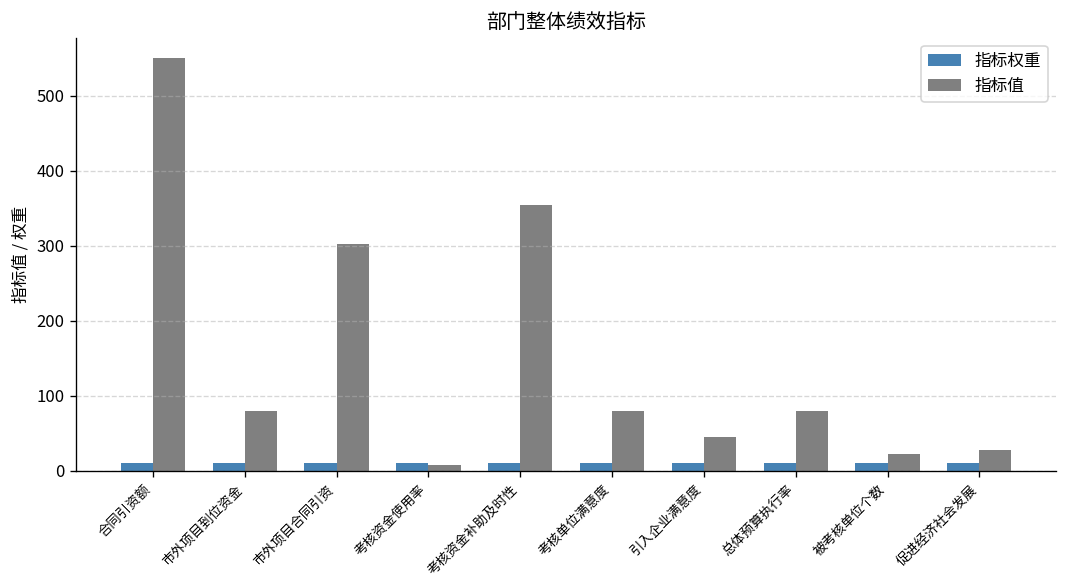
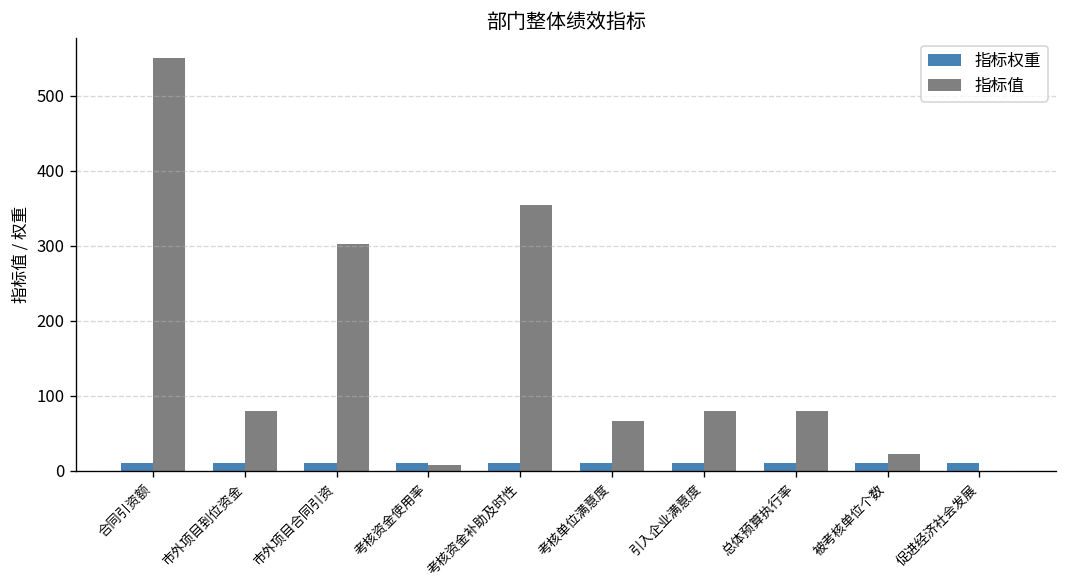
指标值, 考核单位满意度: 80 -> 70
指标值, 引入企业满意度: 50 -> 80
指标值, 促进经济社会发展: 30 -> 0
